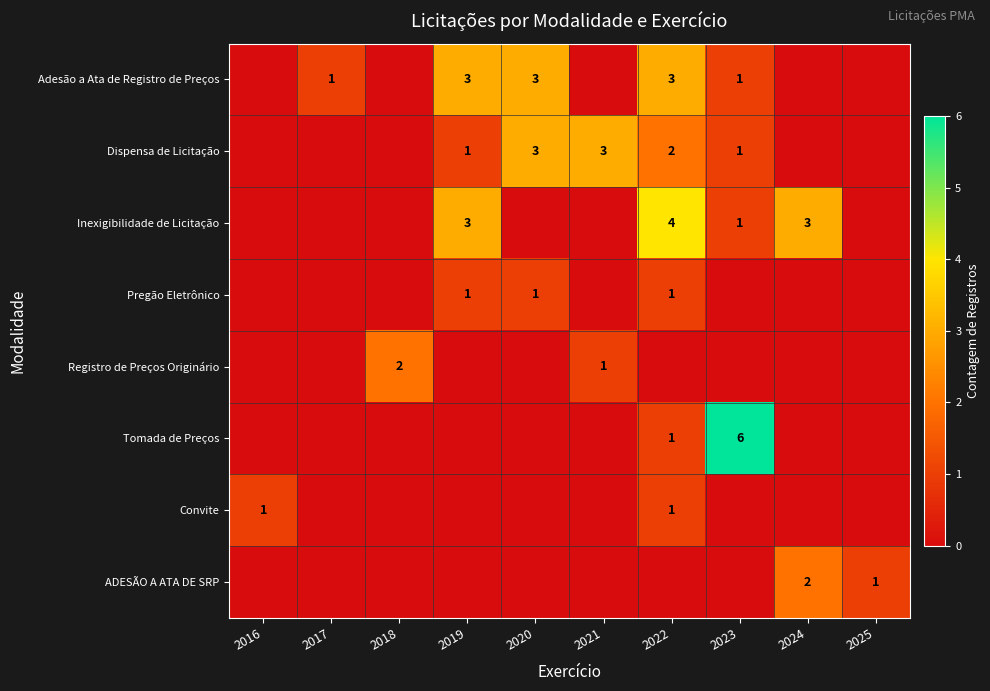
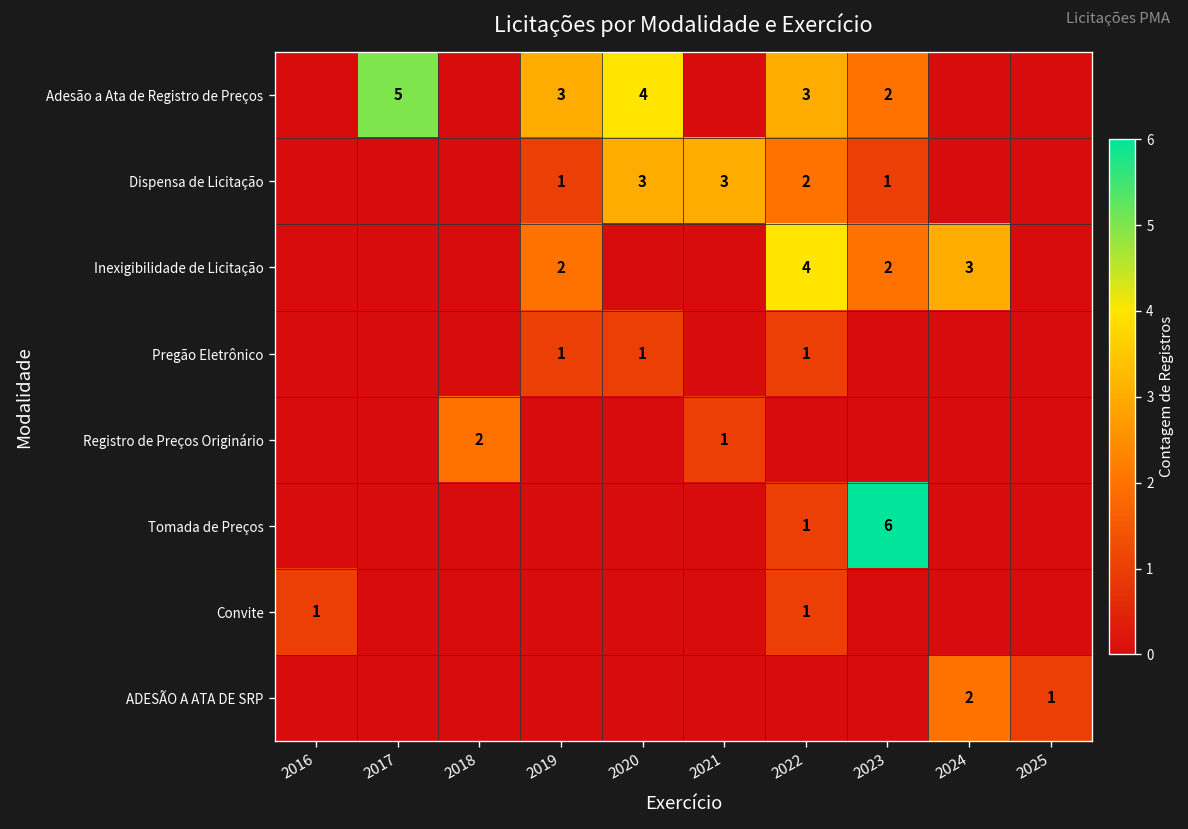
Adesão a Ata de Registro de Preços, 2017: 1 -> 5
Adesão a Ata de Registro de Preços, 2020: 3 -> 4
Adesão a Ata de Registro de Preços, 2023: 1 -> 2
Inexigibilidade de Licitação, 2019: 3 -> 2
Inexigibilidade de Licitação, 2023: 1 -> 2
